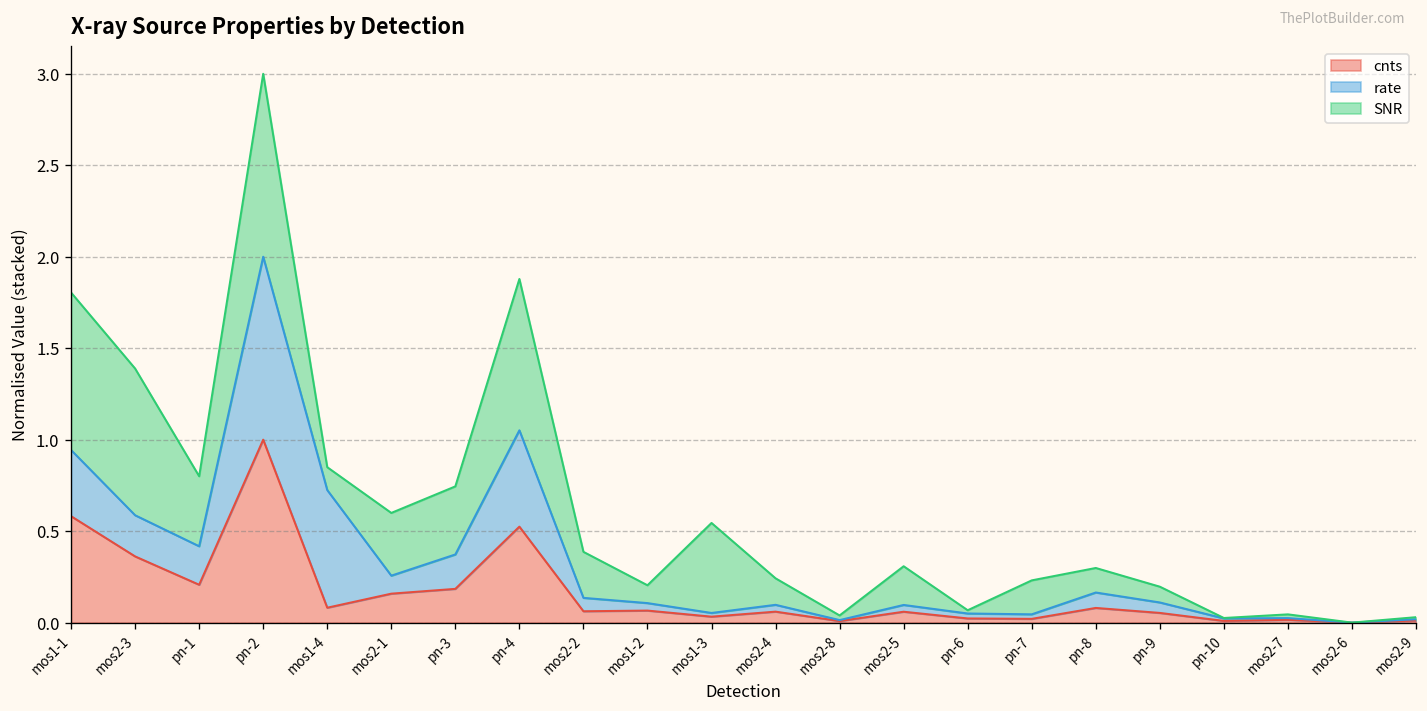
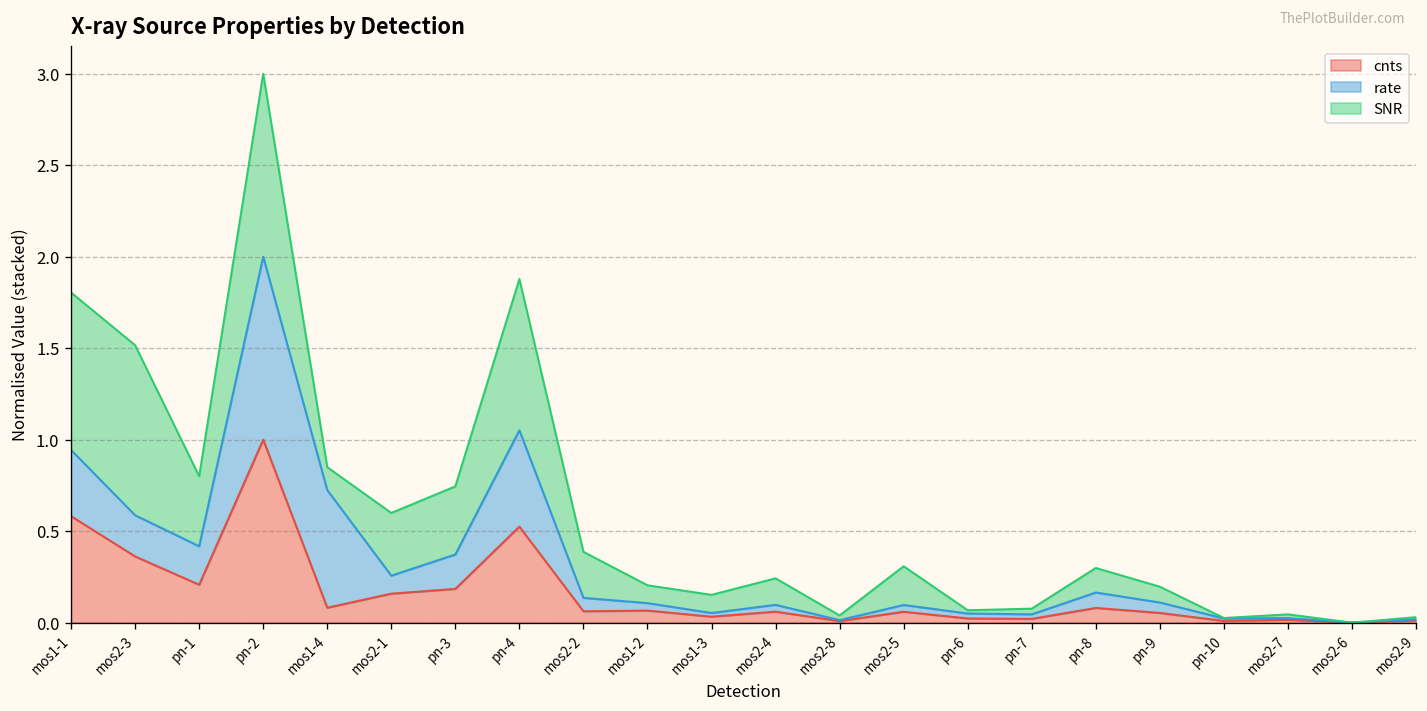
SNR, mos2-3: 0.80 -> 0.93
SNR, mos1-3: 0.49 -> 0.10
SNR, pn-7: 0.19 -> 0.03
